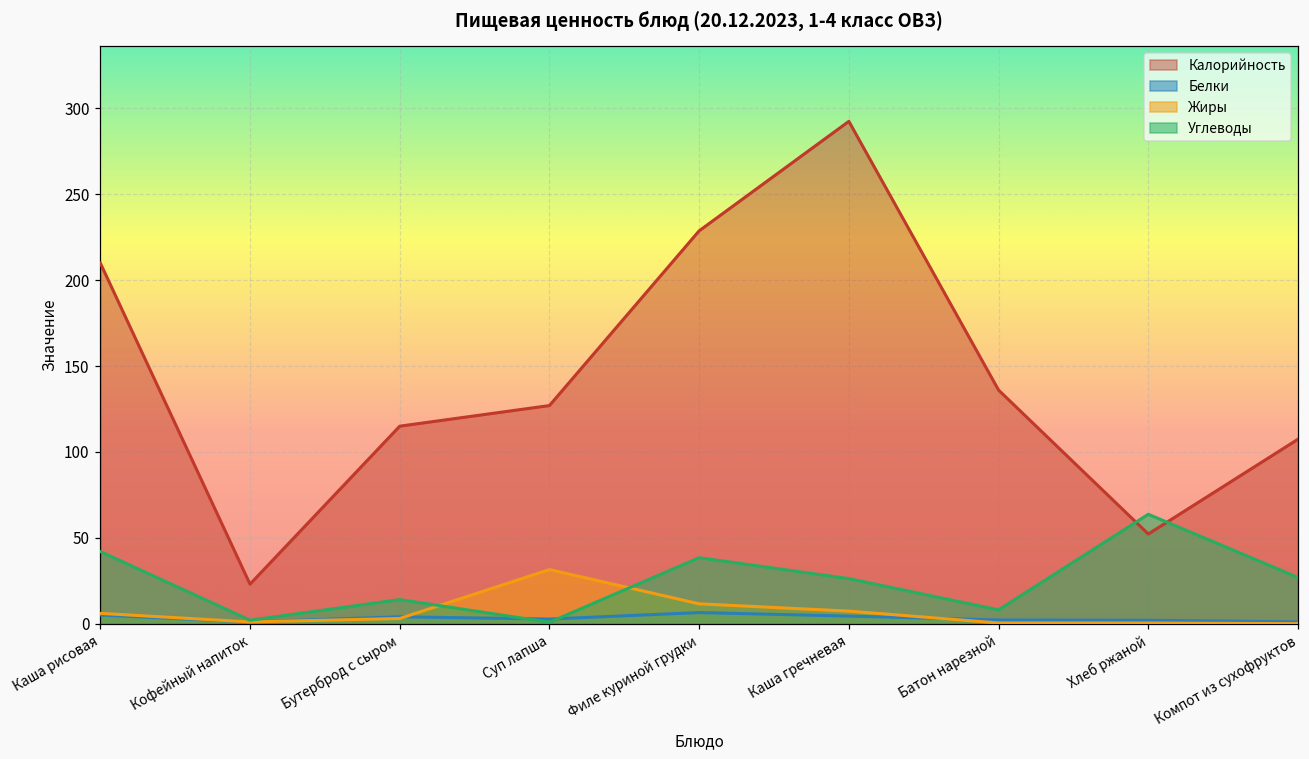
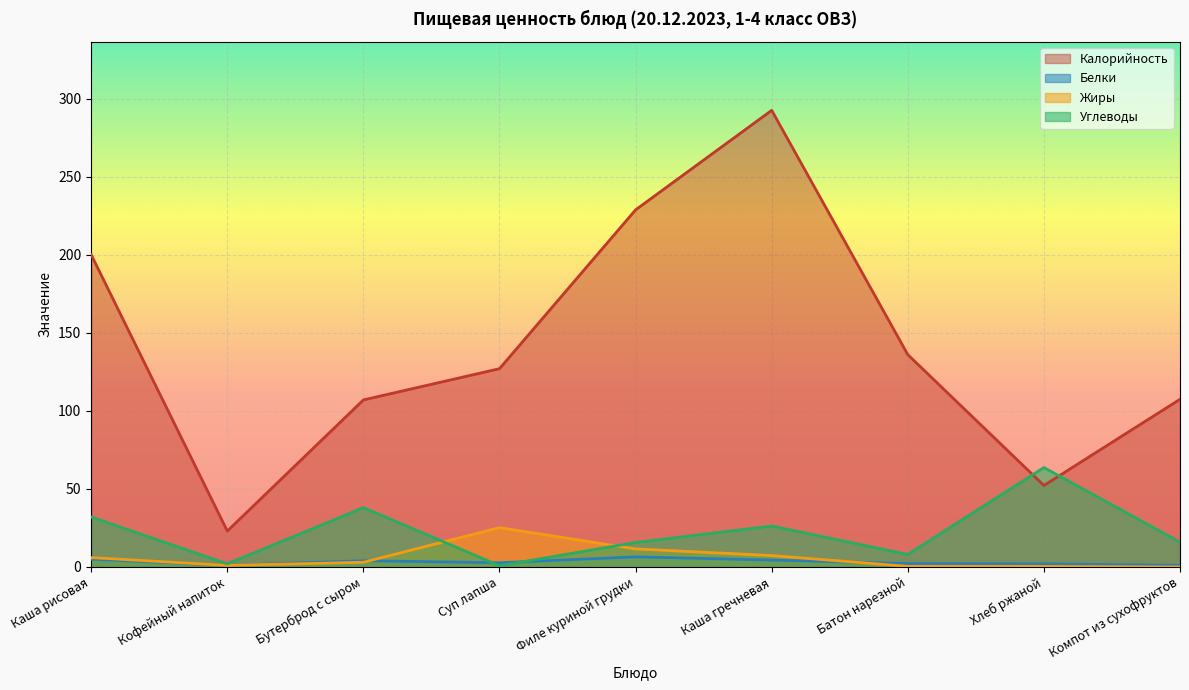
Калорийность, Каша рисовая: 210 -> 200
Углеводы, Каша рисовая: 42 -> 32
Калорийность, Бутерброд с сыром: 115 -> 107
Углеводы, Бутерброд с сыром: 14 -> 38
Жиры, Суп лапша: 32 -> 25
Углеводы, Филе куриной грудки: 38 -> 16
Углеводы, Компот из сухофруктов: 27 -> 16
